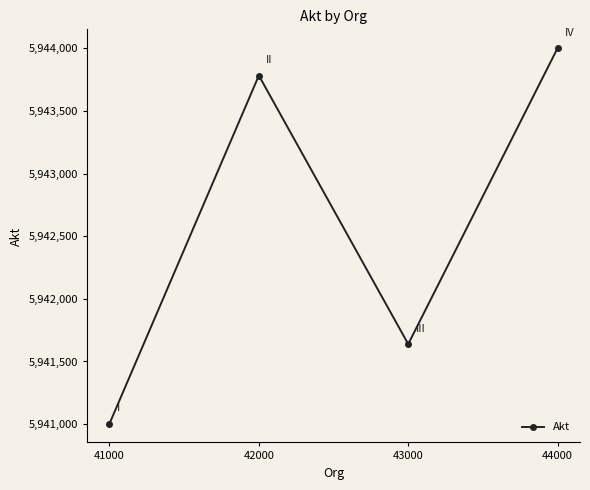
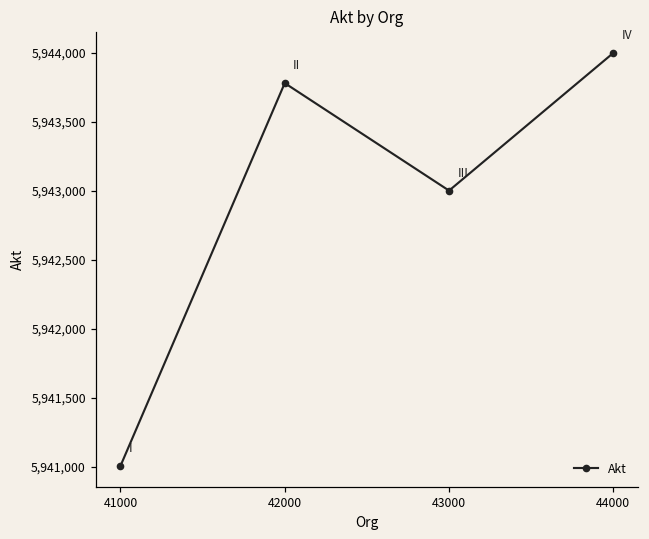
43000: 5,941,640 -> 5,943,000
